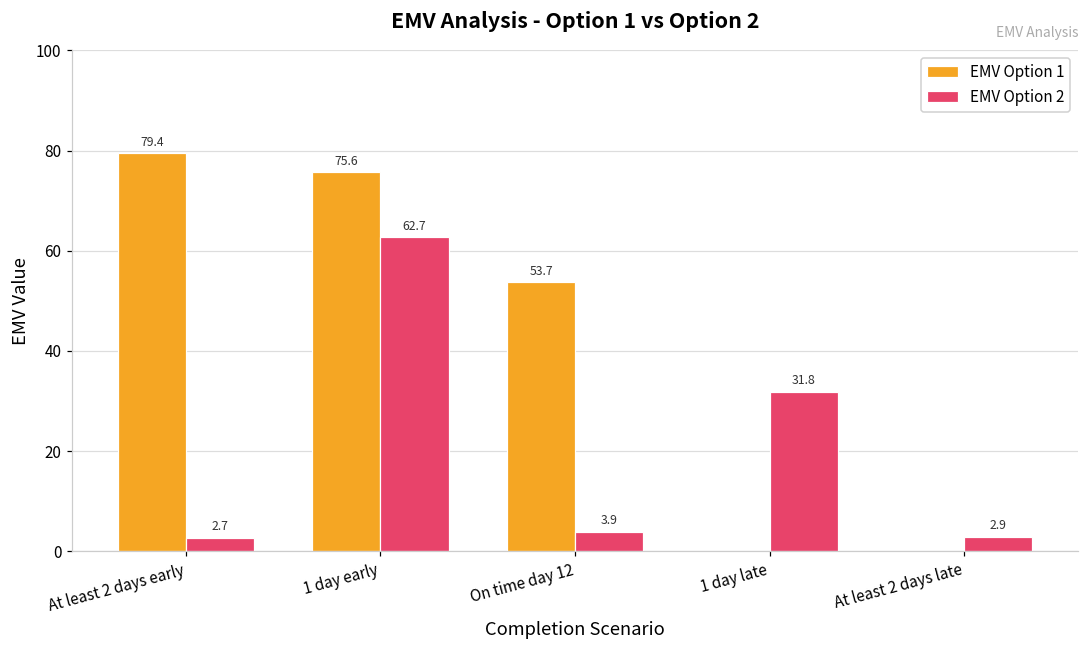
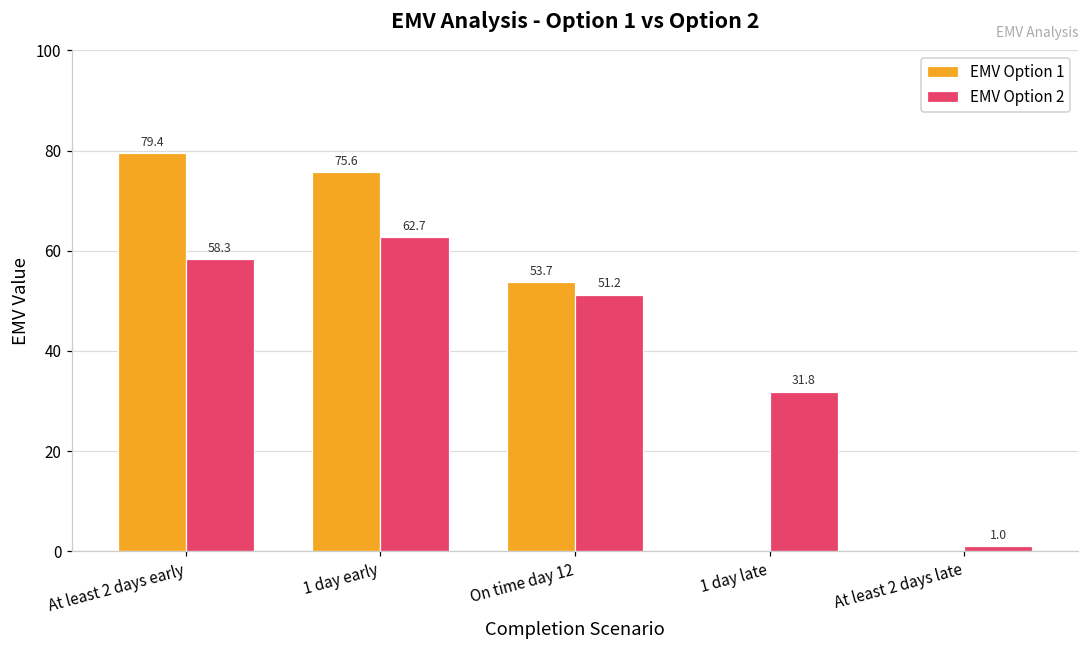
EMV Option 2, At least 2 days early: 2.7 -> 58.3
EMV Option 2, On time day 12: 3.9 -> 51.2
EMV Option 2, At least 2 days late: 2.9 -> 1.0
